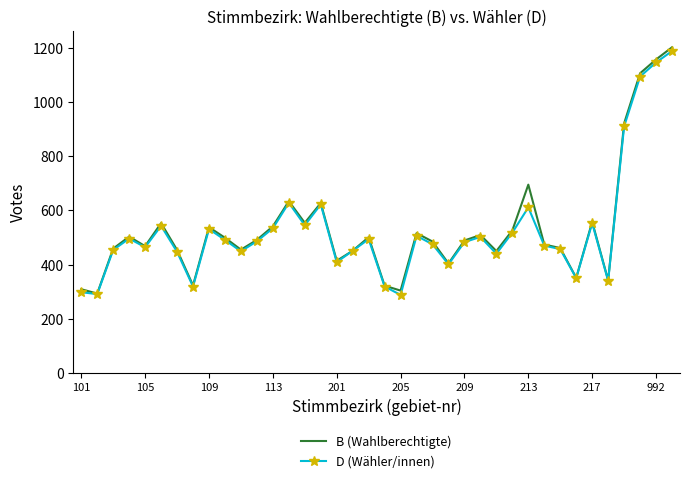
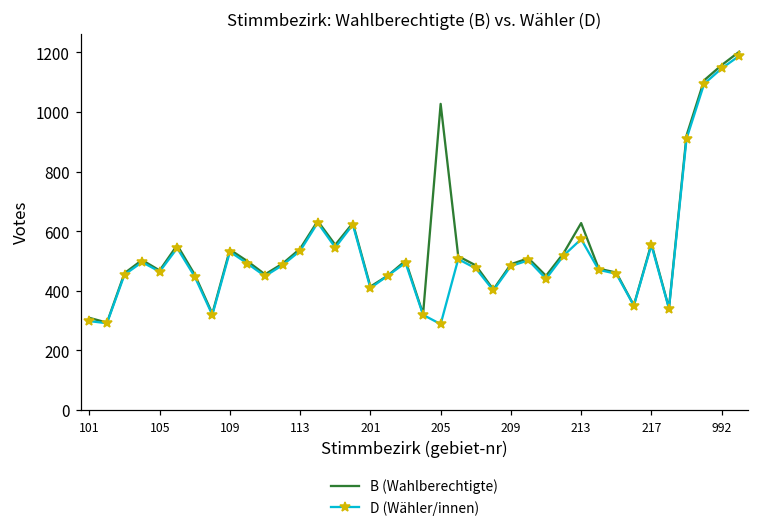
B (Wahlberechtigte), 205: 300 -> 1030
B (Wahlberechtigte), 213: 700 -> 630
D (Wähler/innen), 213: 610 -> 570
